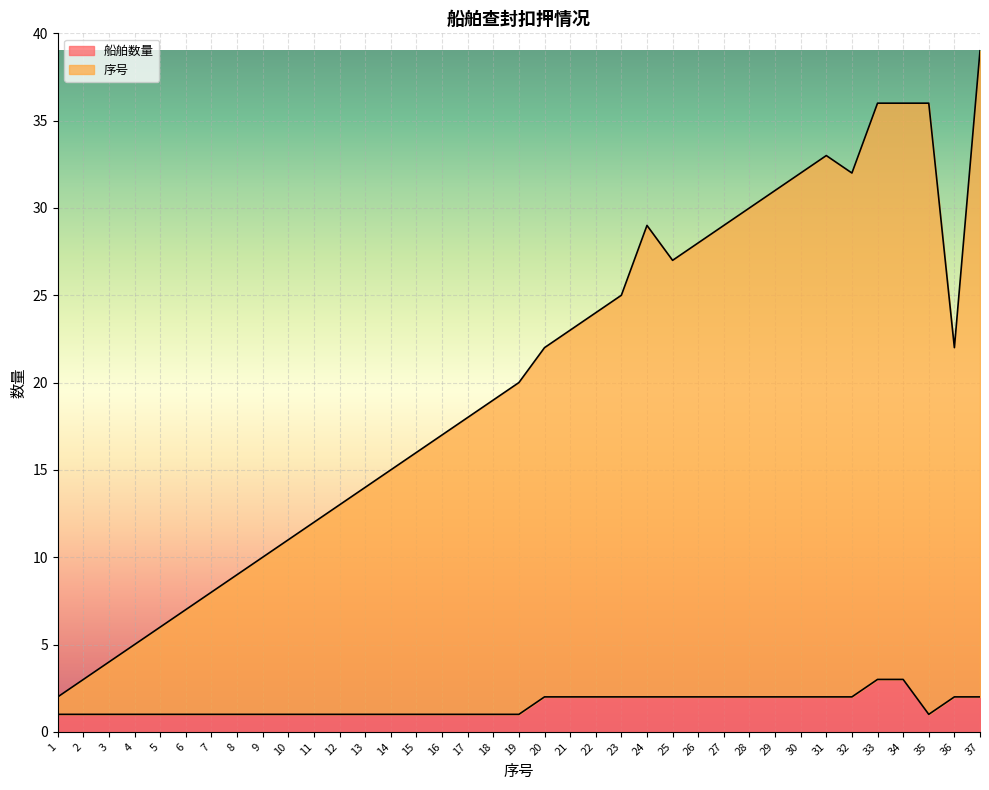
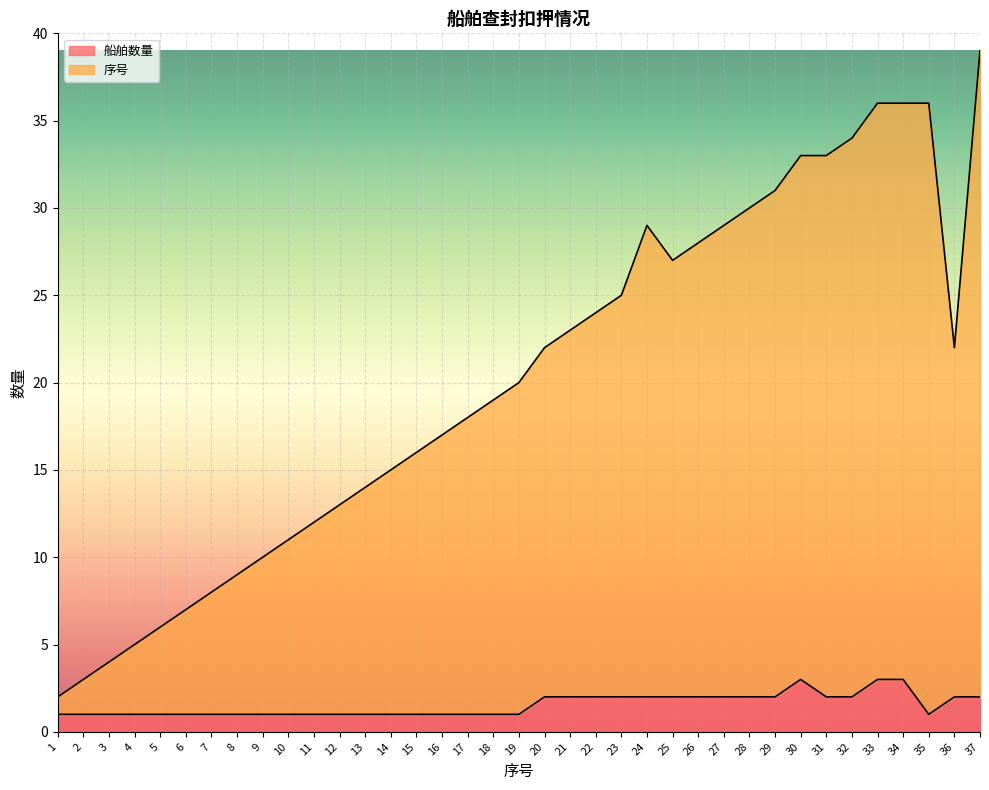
船舶数量, 30: 2 -> 3
序号, 32: 30 -> 32
